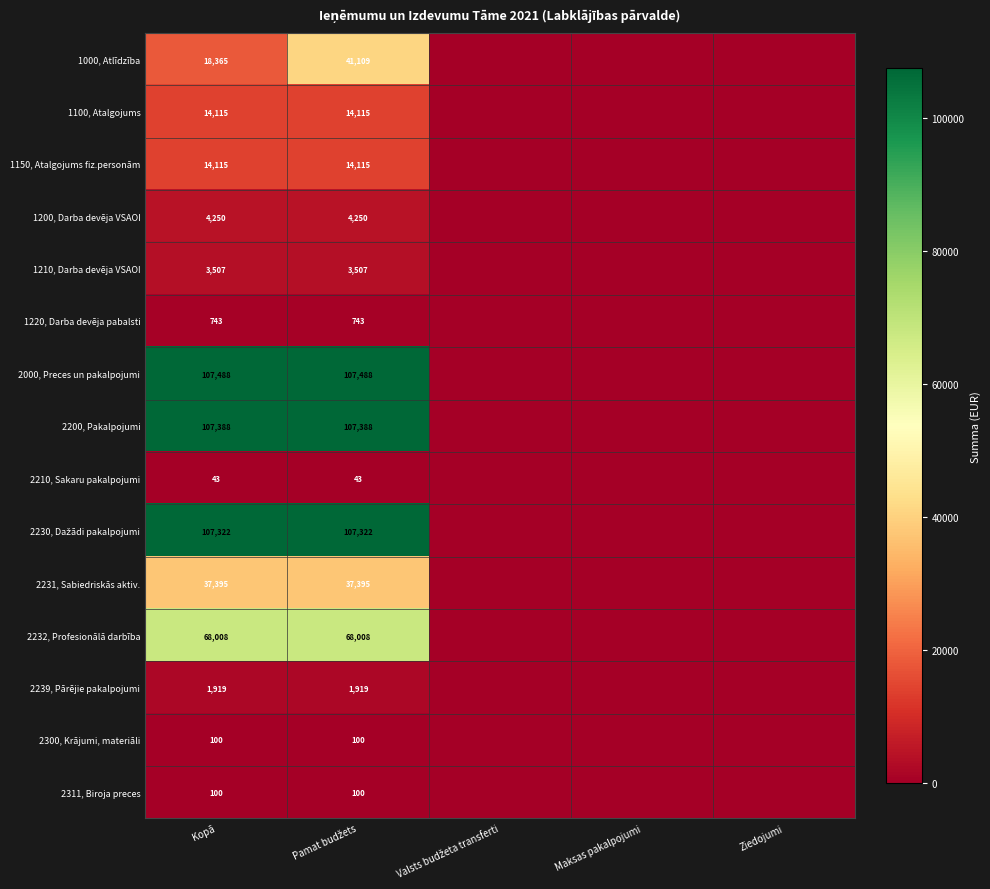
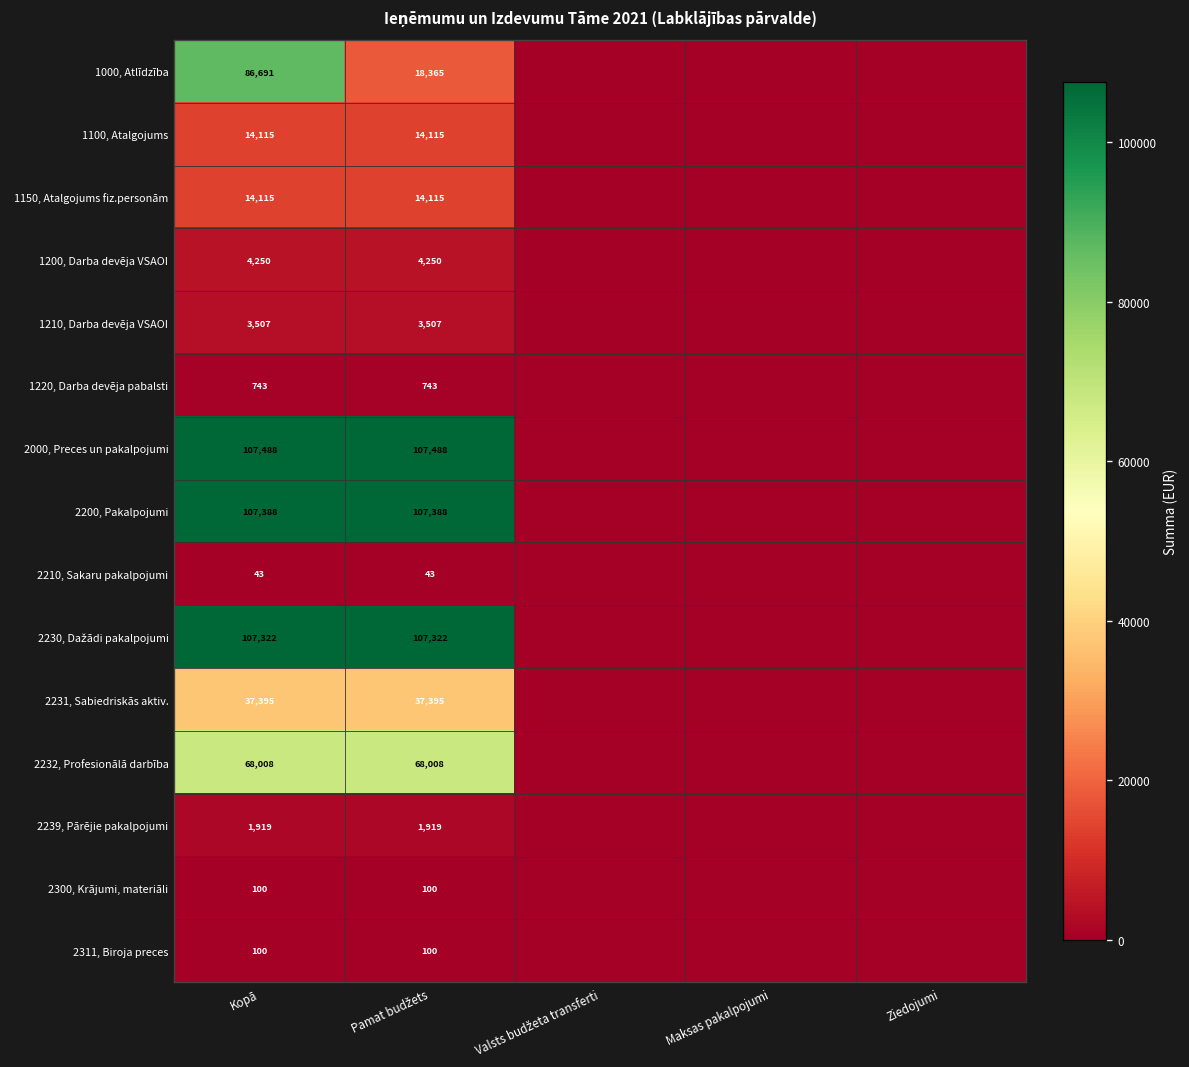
1000, Atlīdzība, Kopā: 18,365 -> 86,691
1000, Atlīdzība, Pamat budžets: 41,109 -> 18,365
